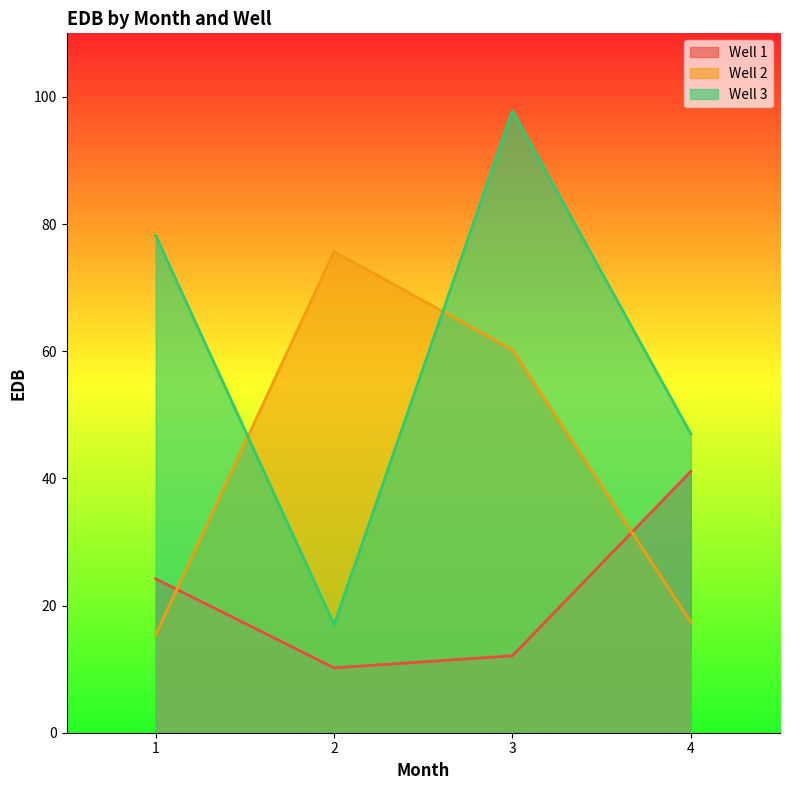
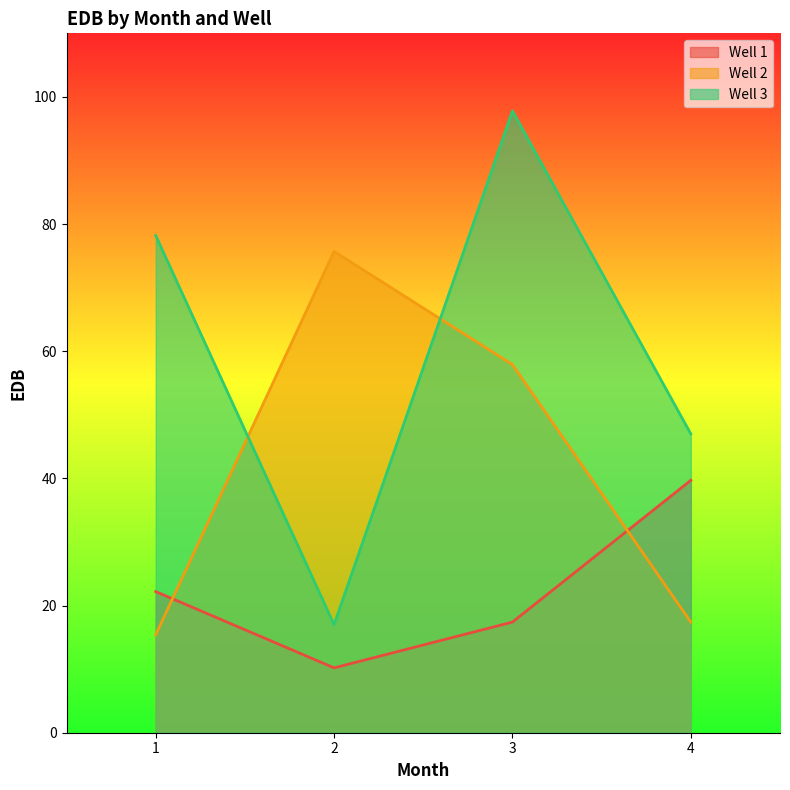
Well 1, 1: 24 -> 22
Well 1, 3: 12 -> 17
Well 2, 3: 60 -> 58
Well 1, 4: 41 -> 40
